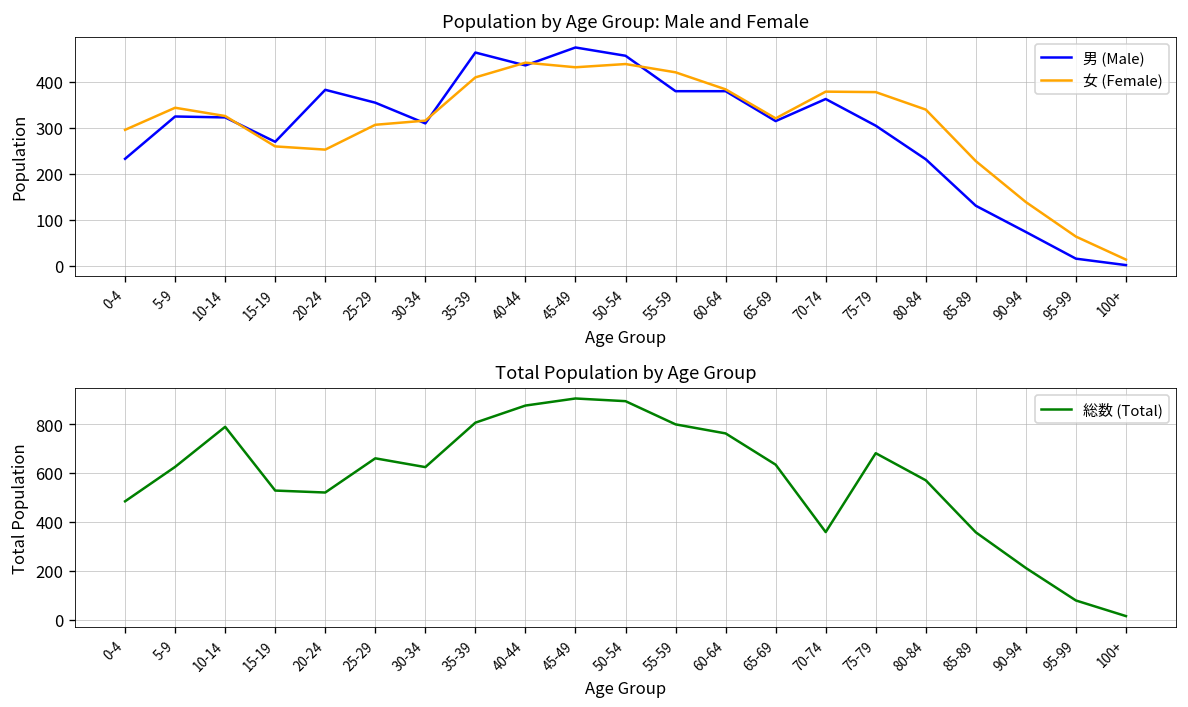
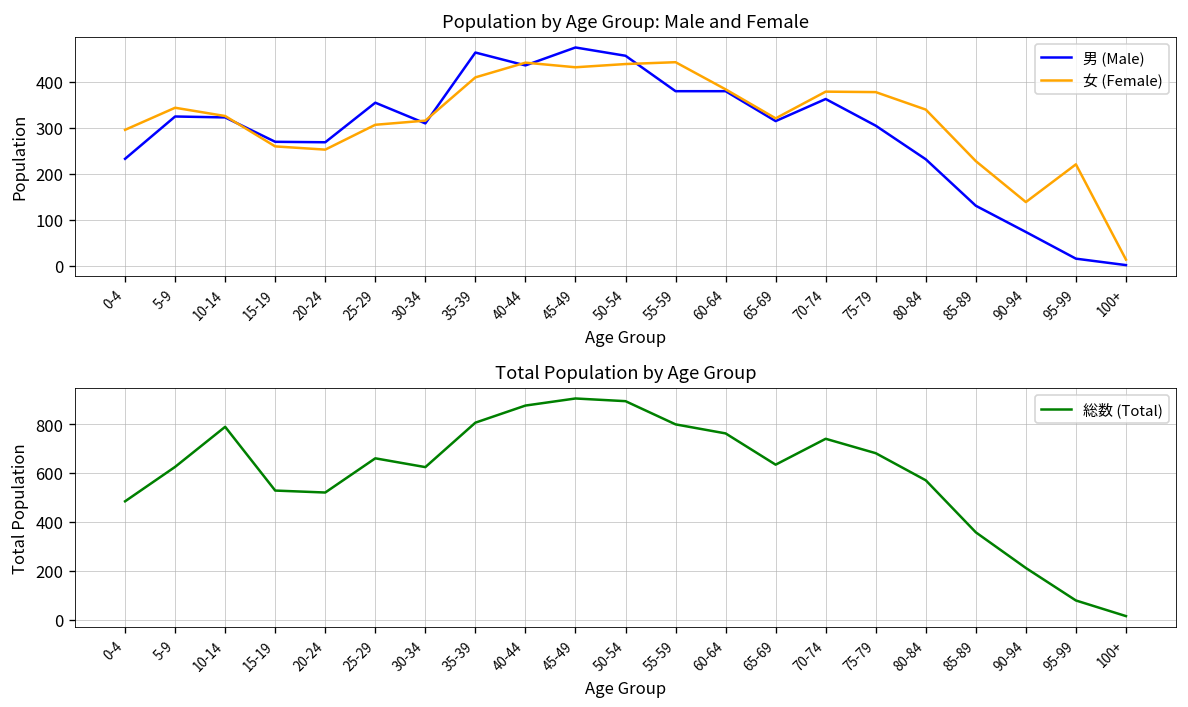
Population by Age Group: Male and Female, 男 (Male), 20-24: 380 -> 270
Population by Age Group: Male and Female, 女 (Female), 55-59: 420 -> 440
Population by Age Group: Male and Female, 女 (Female), 95-99: 60 -> 220
Total Population by Age Group, 70-74: 360 -> 740
